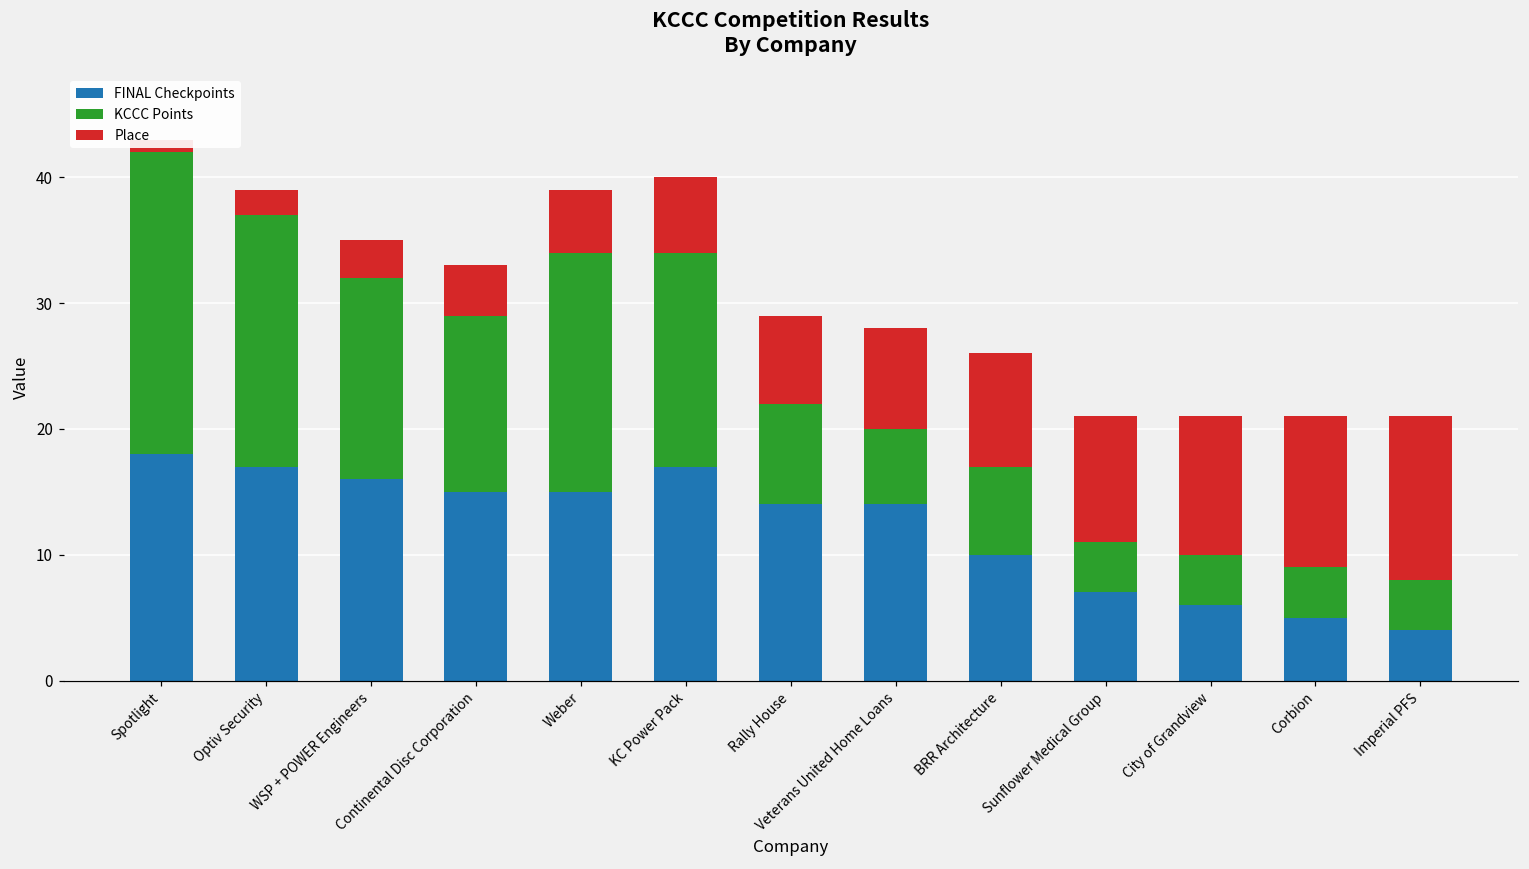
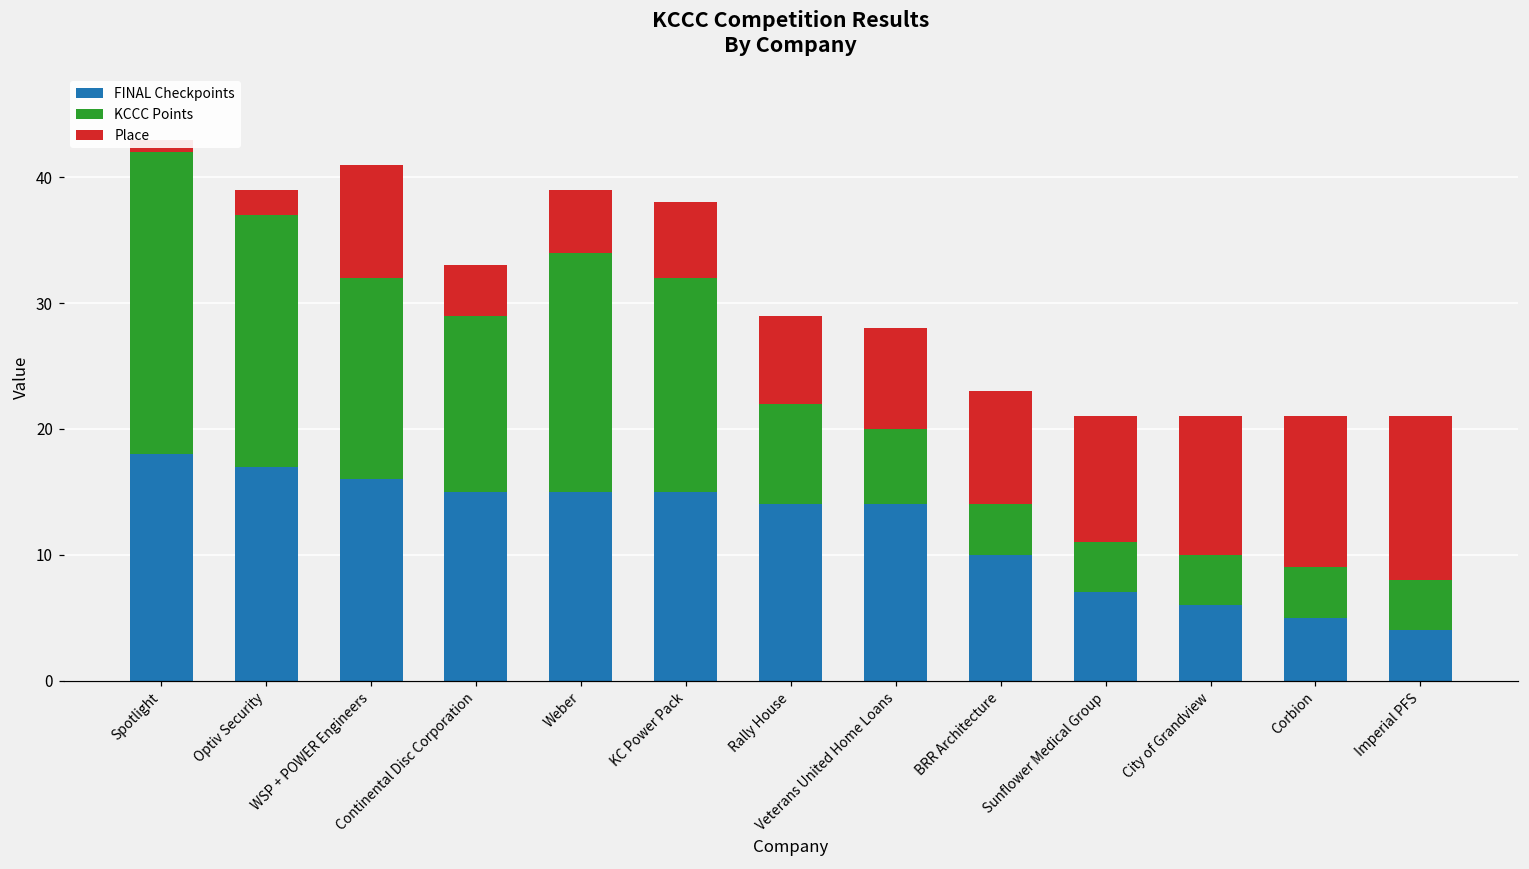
Place, WSP + POWER Engineers: 3 -> 9
FINAL Checkpoints, KC Power Pack: 17 -> 15
KCCC Points, BRR Architecture: 7 -> 4
